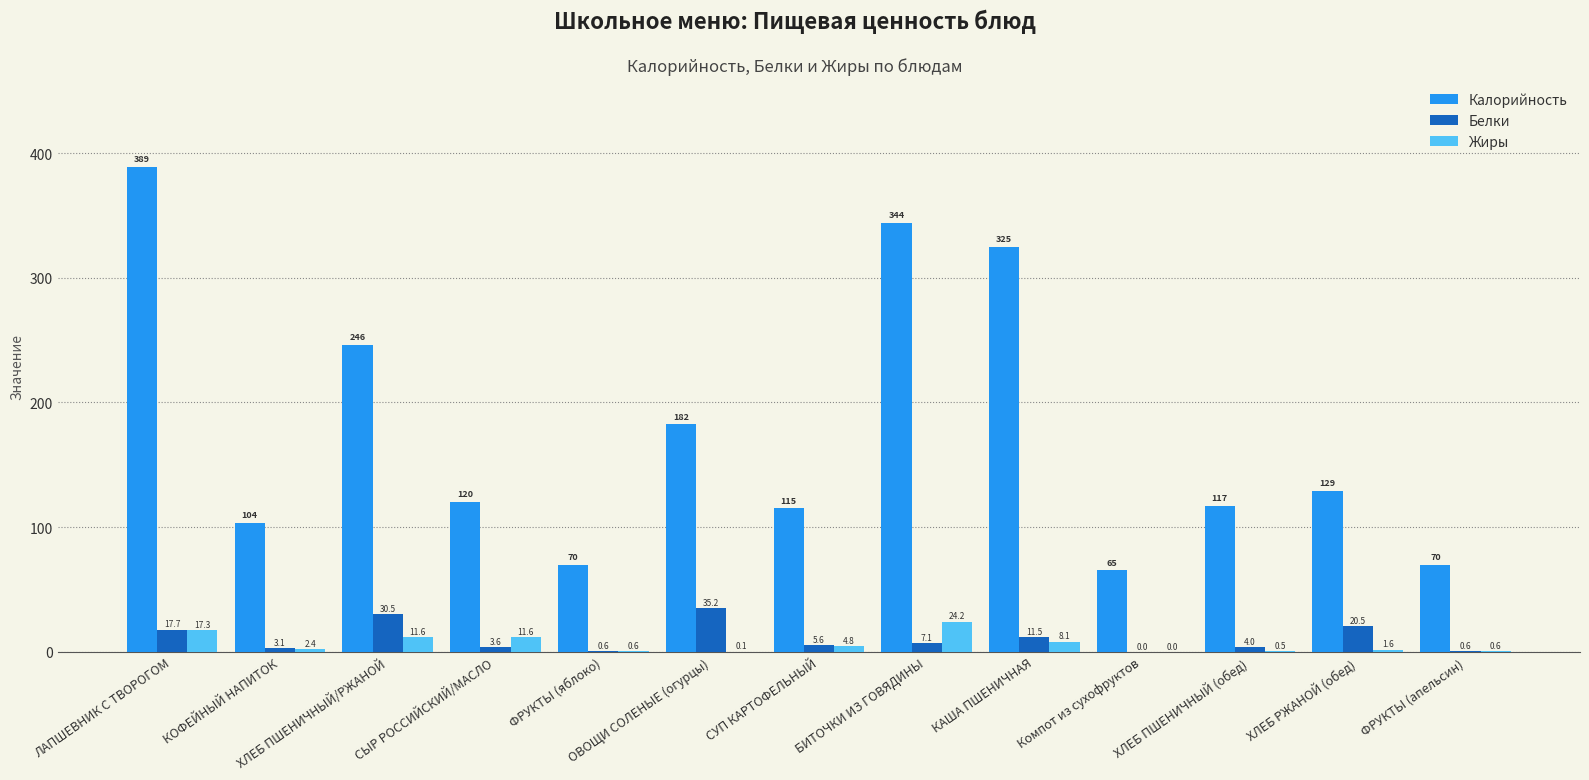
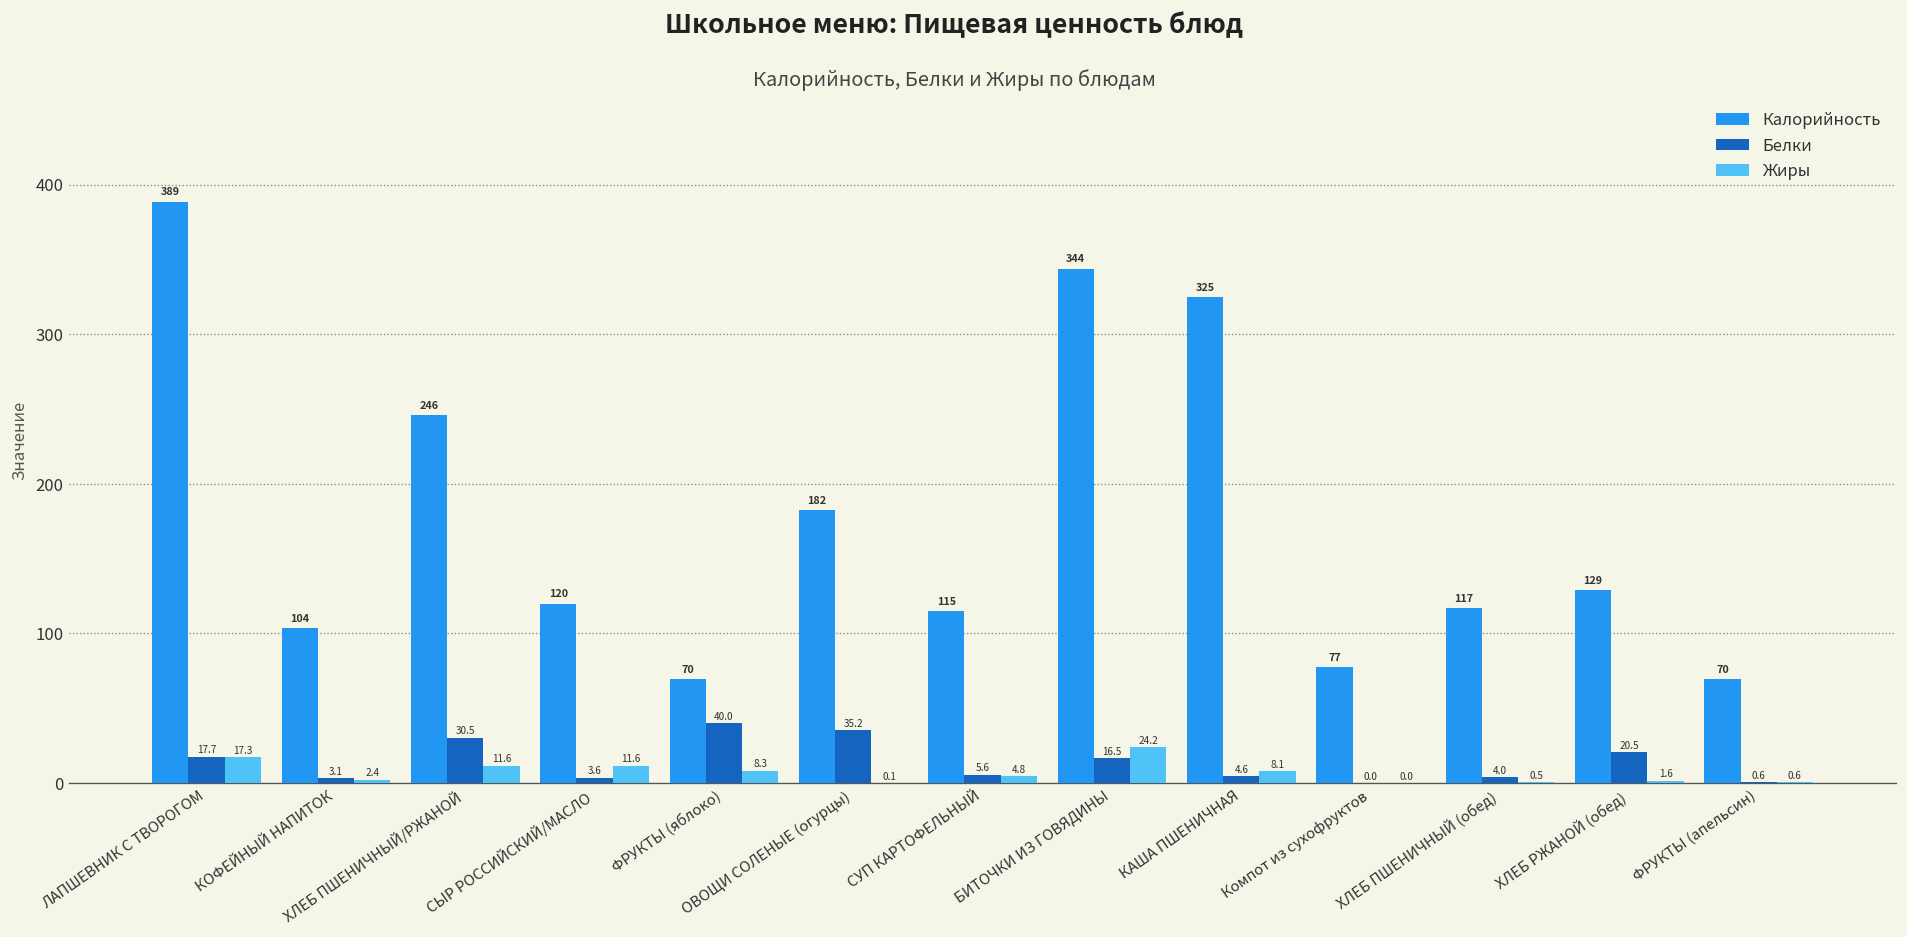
Белки, ФРУКТЫ (яблоко): 0.6 -> 40.0
Жиры, ФРУКТЫ (яблоко): 0.6 -> 8.3
Белки, БИТОЧКИ ИЗ ГОВЯДИНЫ: 7.1 -> 16.5
Белки, КАША ПШЕНИЧНАЯ: 11.5 -> 4.6
Калорийность, Компот из сухофруктов: 65 -> 77
